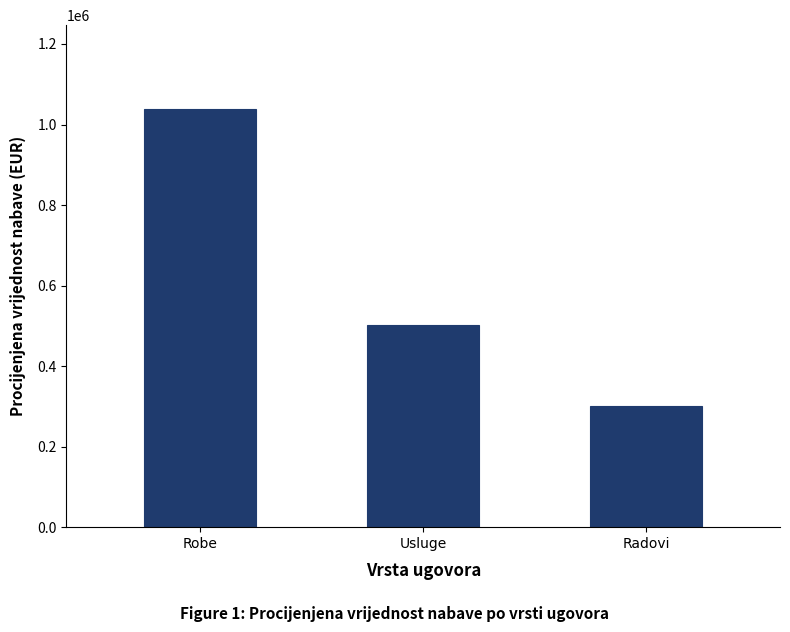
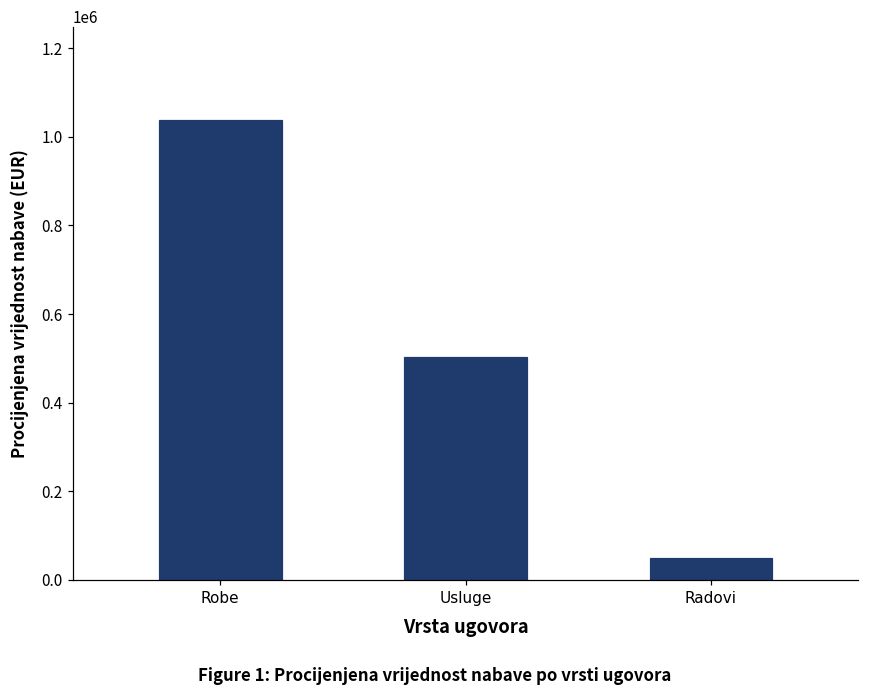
Radovi: 300000 -> 50000
